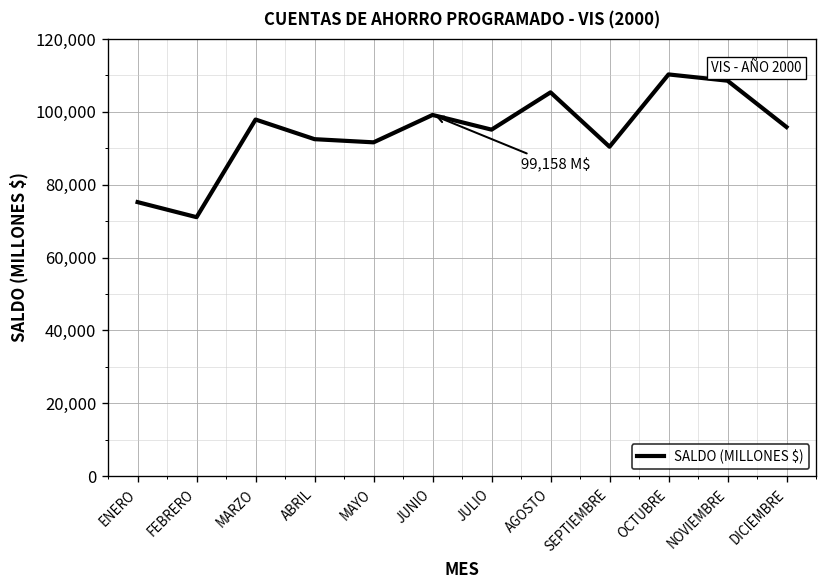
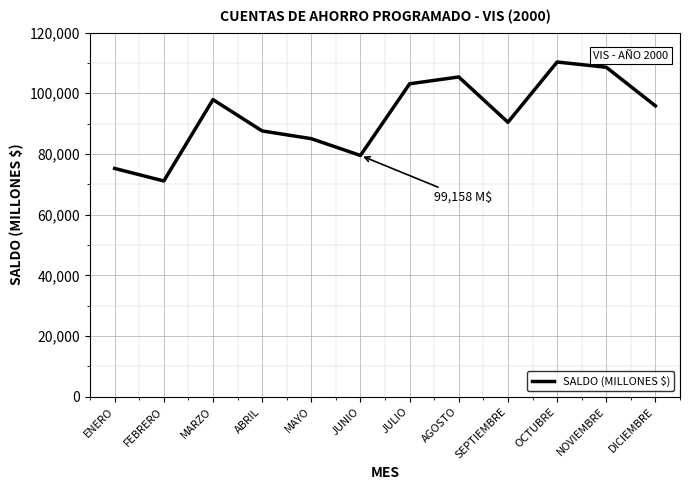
ABRIL: 93,000 -> 88,000
MAYO: 92,000 -> 85,000
JUNIO: 99,000 -> 79,000
JULIO: 95,000 -> 103,000
